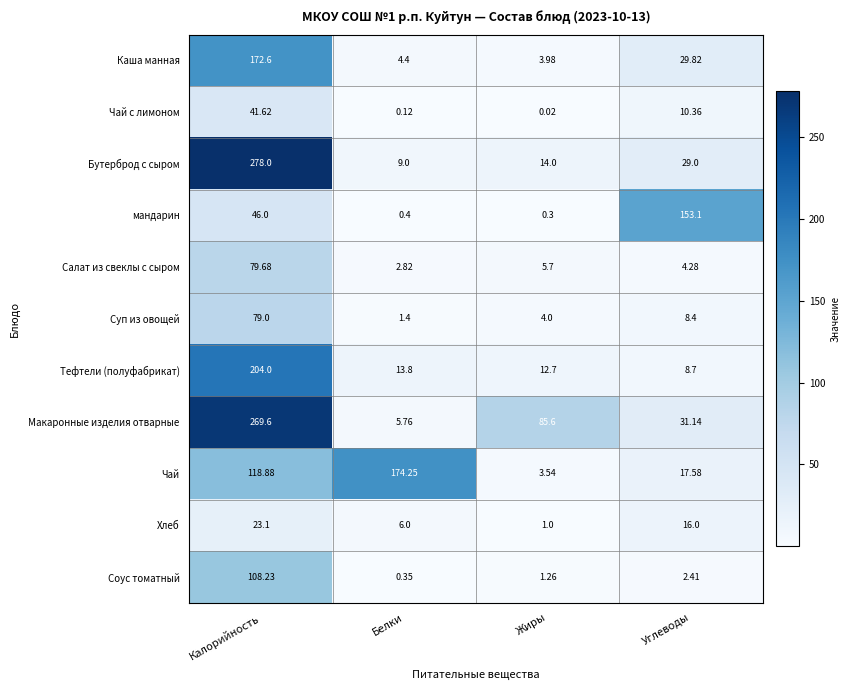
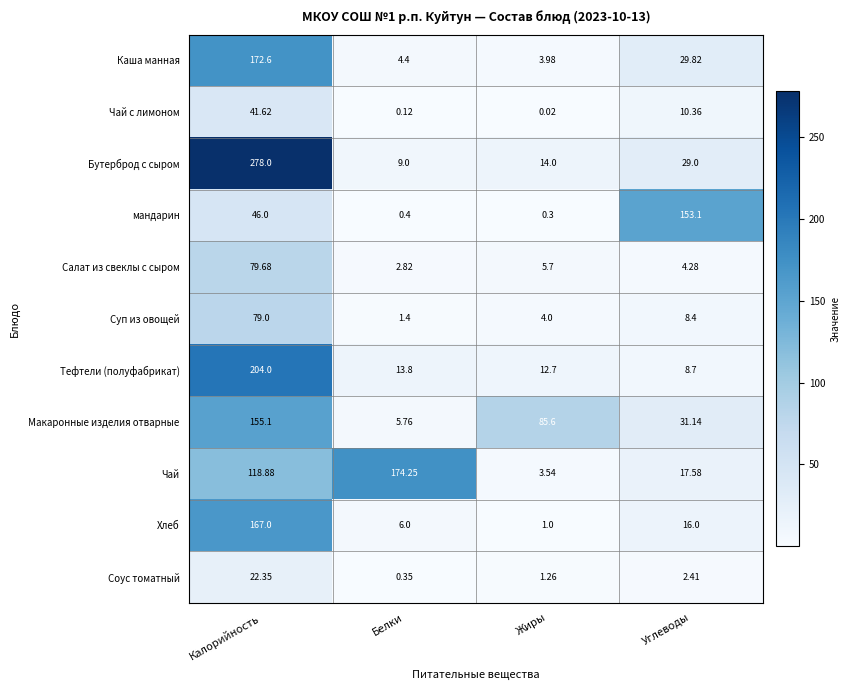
Макаронные изделия отварные, Калорийность: 269.6 -> 155.1
Хлеб, Калорийность: 23.1 -> 167.0
Соус томатный, Калорийность: 108.23 -> 22.35
